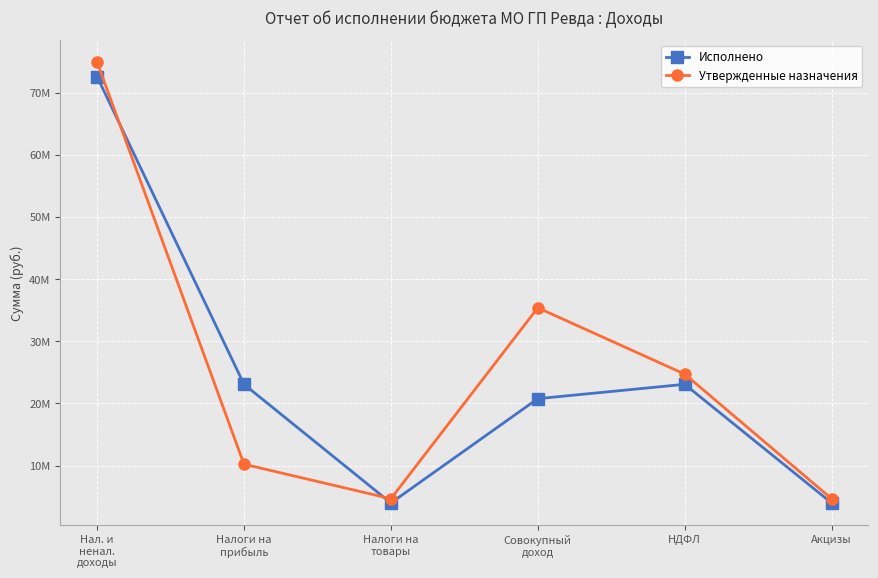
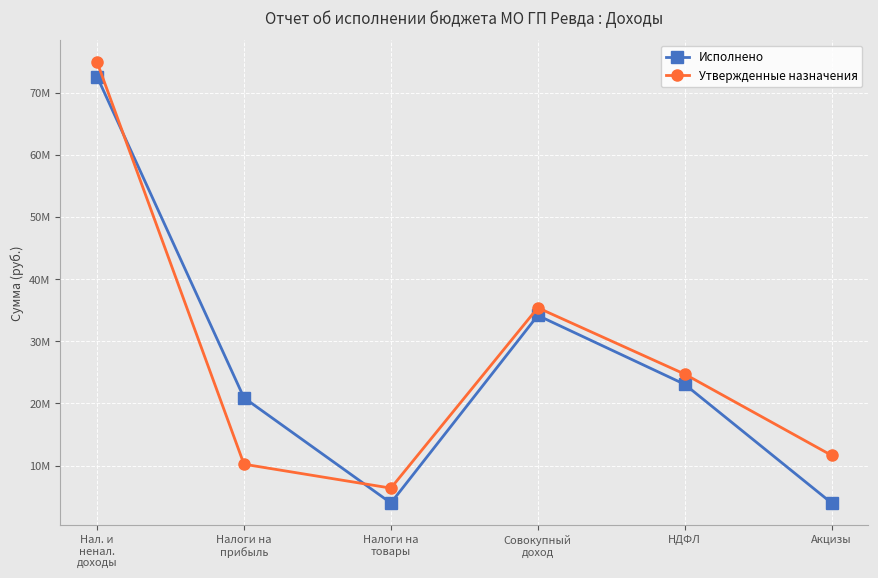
Исполнено, Налоги на прибыль: 23000000 -> 21000000
Утвержденные назначения, Налоги на товары: 5000000 -> 6000000
Исполнено, Совокупный доход: 21000000 -> 34000000
Утвержденные назначения, Акцизы: 5000000 -> 12000000
